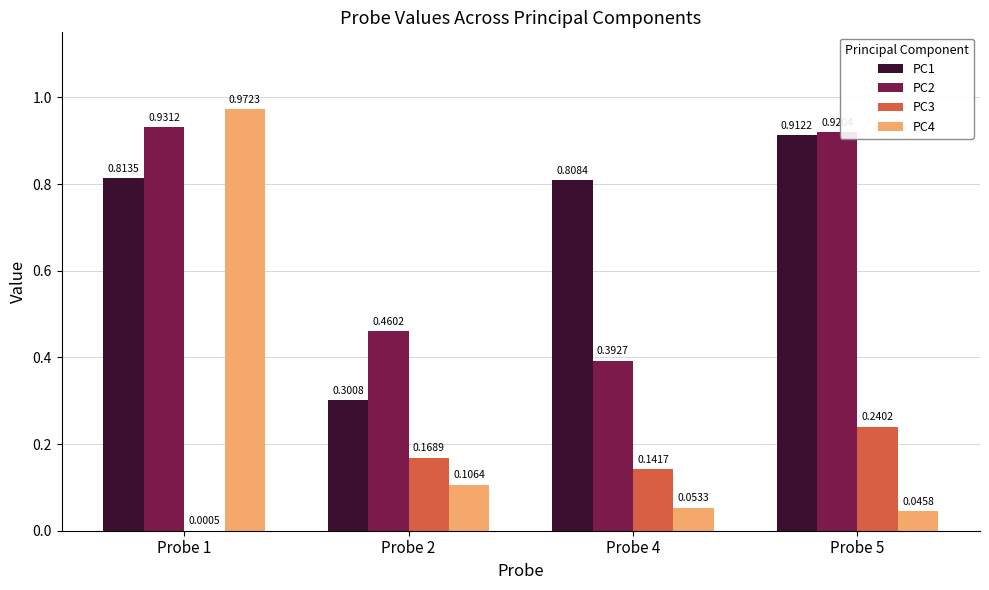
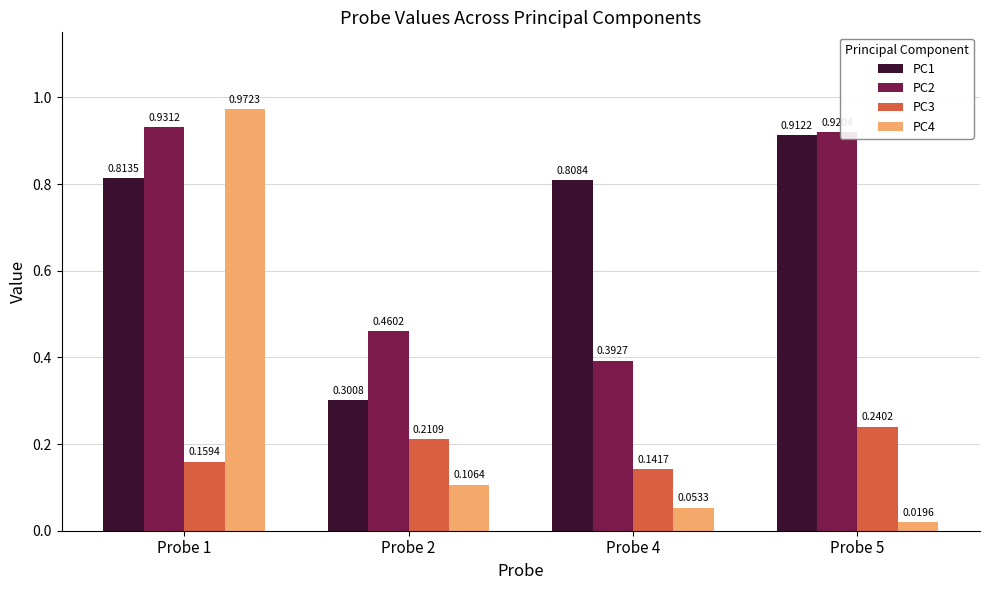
PC3, Probe 1: 0.0005 -> 0.1594
PC3, Probe 2: 0.1689 -> 0.2109
PC4, Probe 5: 0.0458 -> 0.0196
